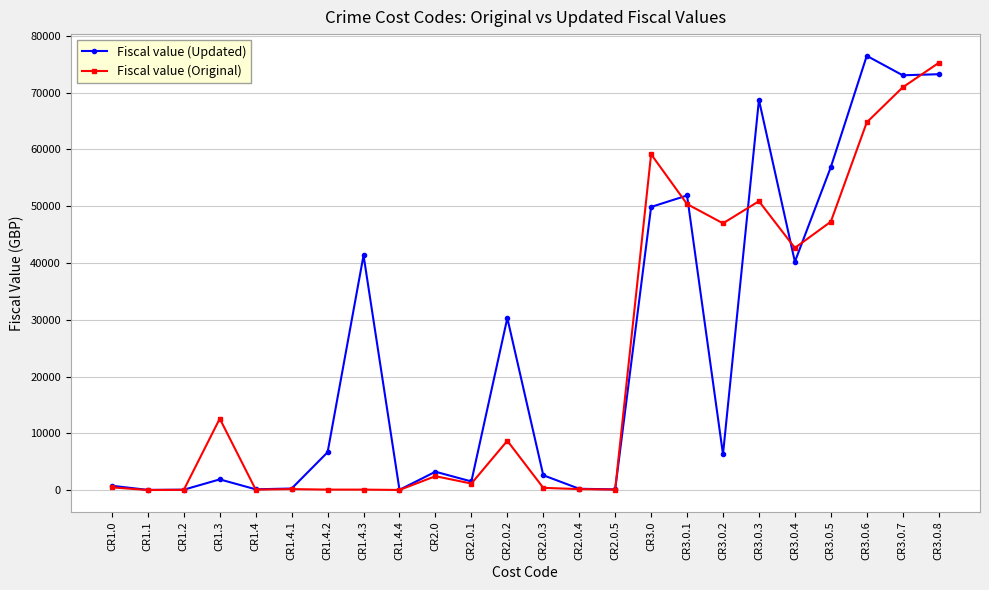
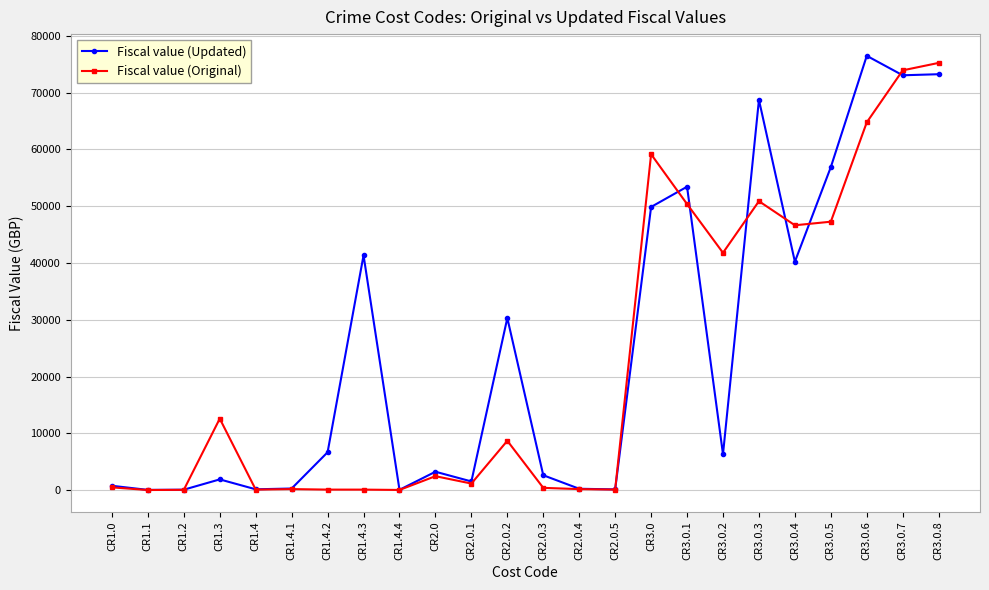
Fiscal value (Updated), CR3.0.1: 52000 -> 53000
Fiscal value (Original), CR3.0.2: 47000 -> 42000
Fiscal value (Original), CR3.0.4: 43000 -> 47000
Fiscal value (Original), CR3.0.7: 71000 -> 74000
